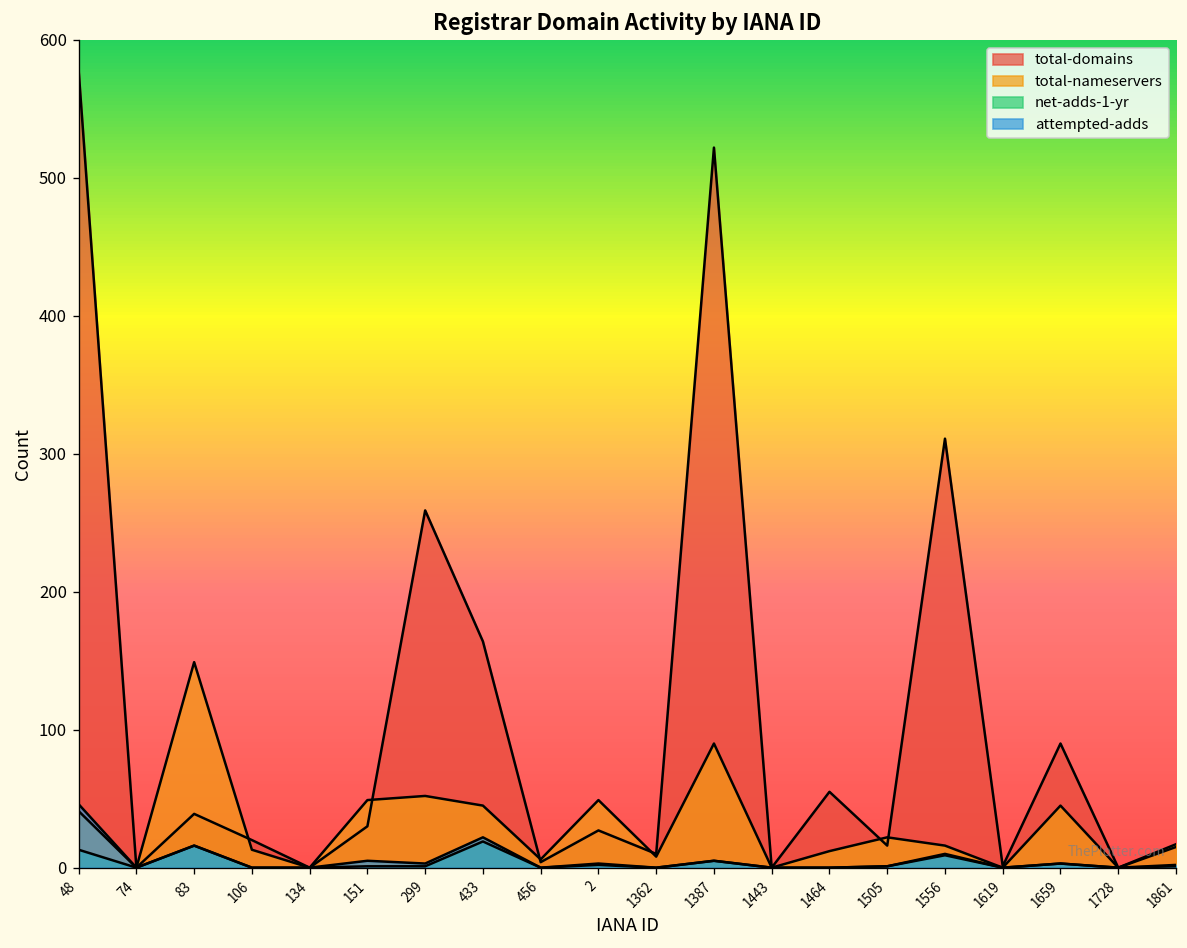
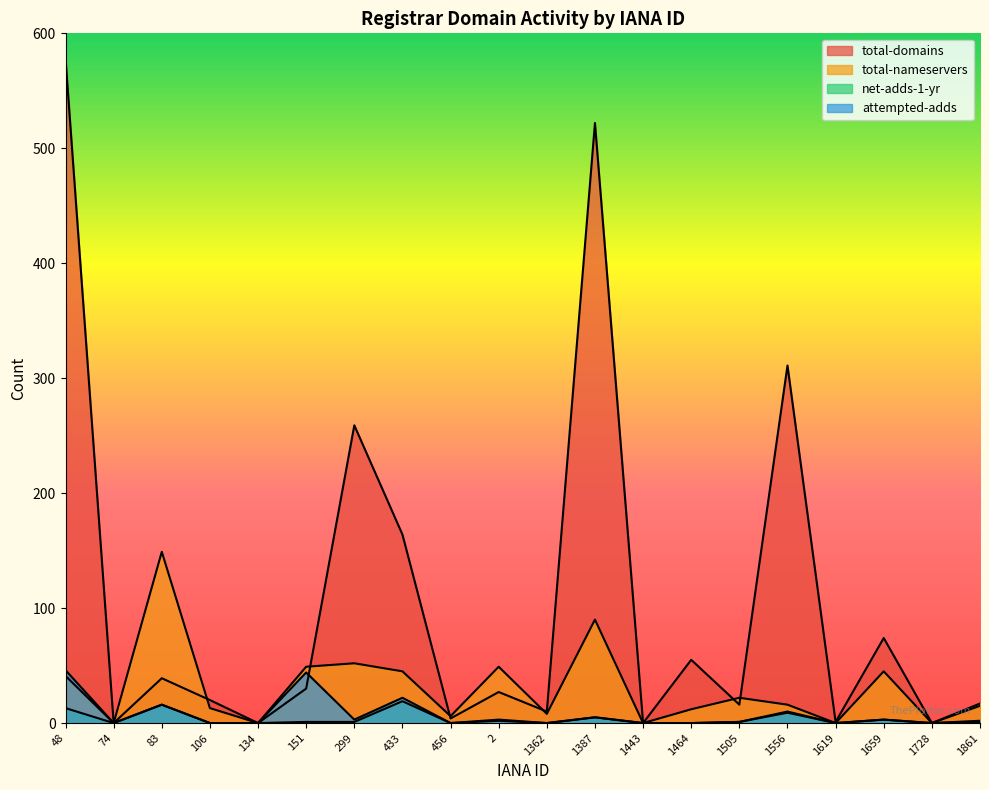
attempted-adds, 151: 5 -> 44
total-domains, 1659: 90 -> 74
